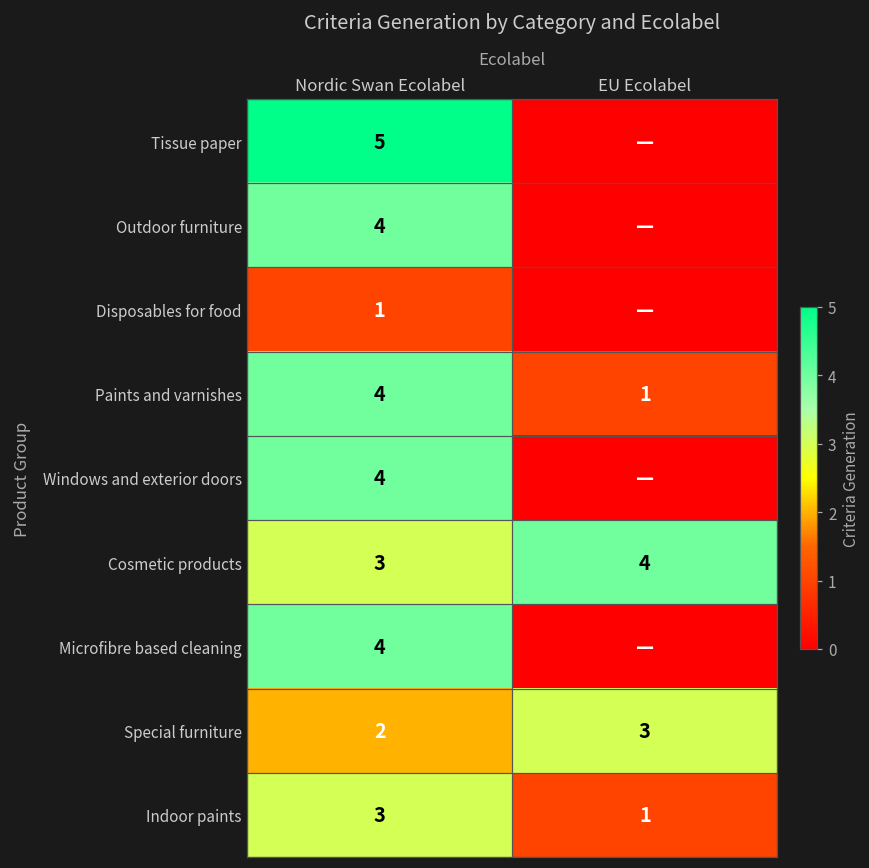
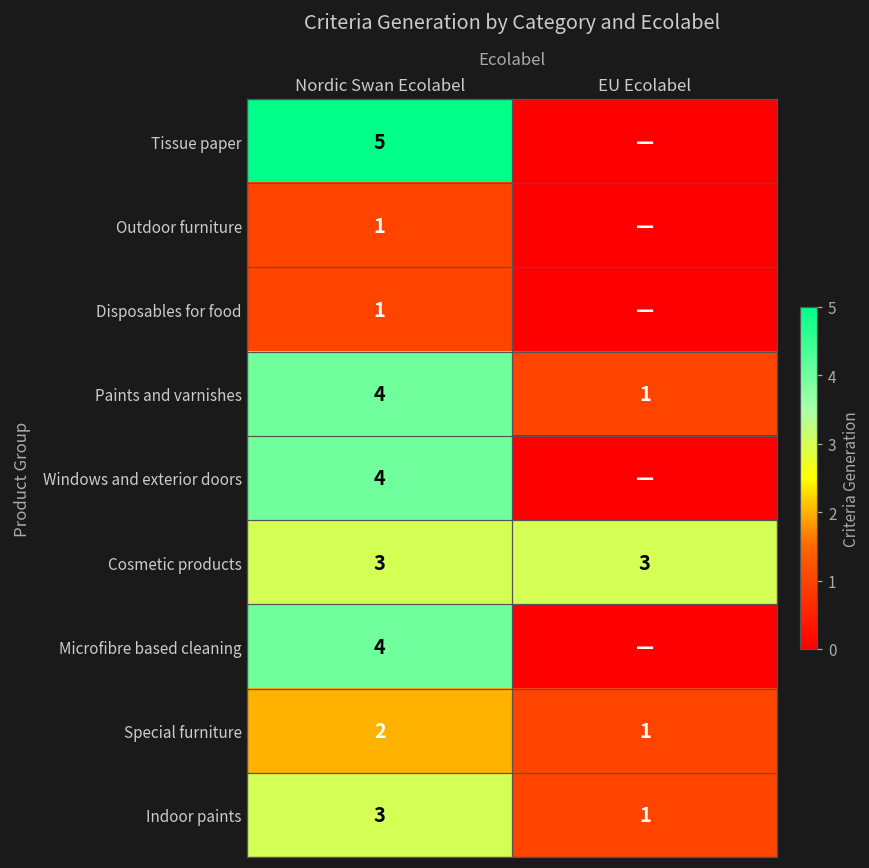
Outdoor furniture, Nordic Swan Ecolabel: 4 -> 1
Cosmetic products, EU Ecolabel: 4 -> 3
Special furniture, EU Ecolabel: 3 -> 1
